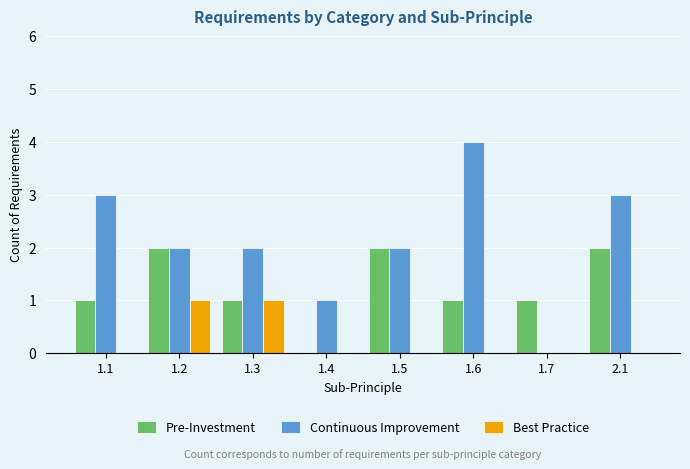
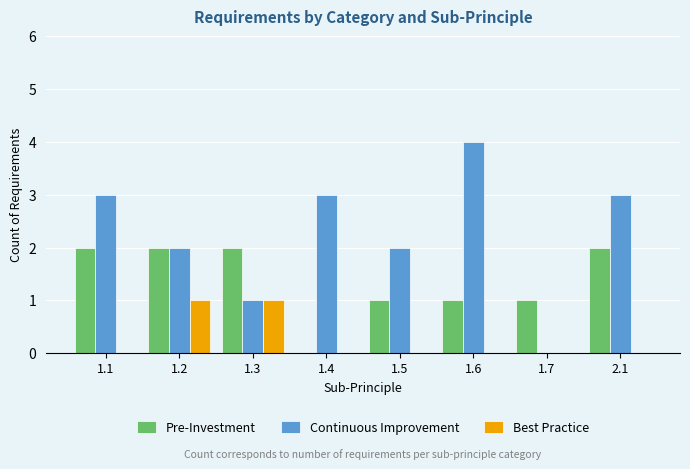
Pre-Investment, 1.1: 1 -> 2
Pre-Investment, 1.3: 1 -> 2
Continuous Improvement, 1.3: 2 -> 1
Continuous Improvement, 1.4: 1 -> 3
Pre-Investment, 1.5: 2 -> 1
